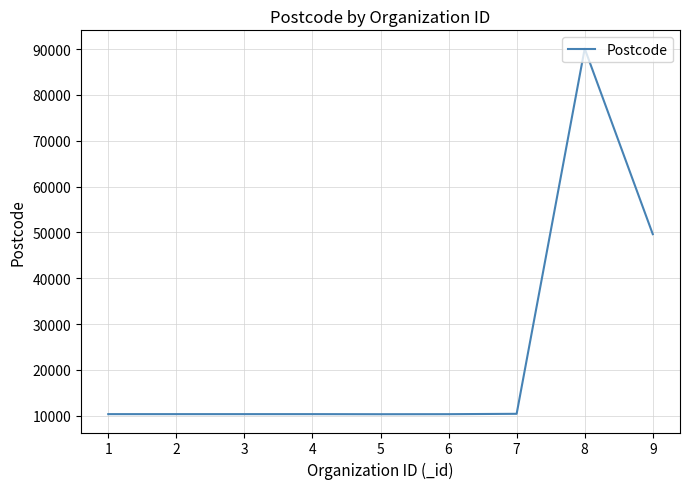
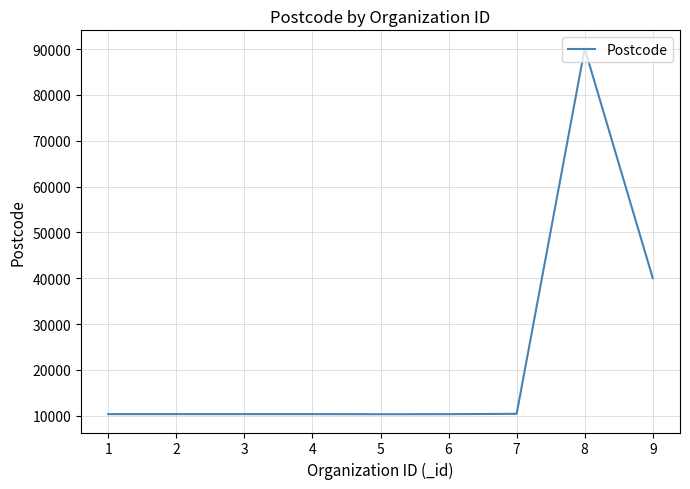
9: 50000 -> 40000
